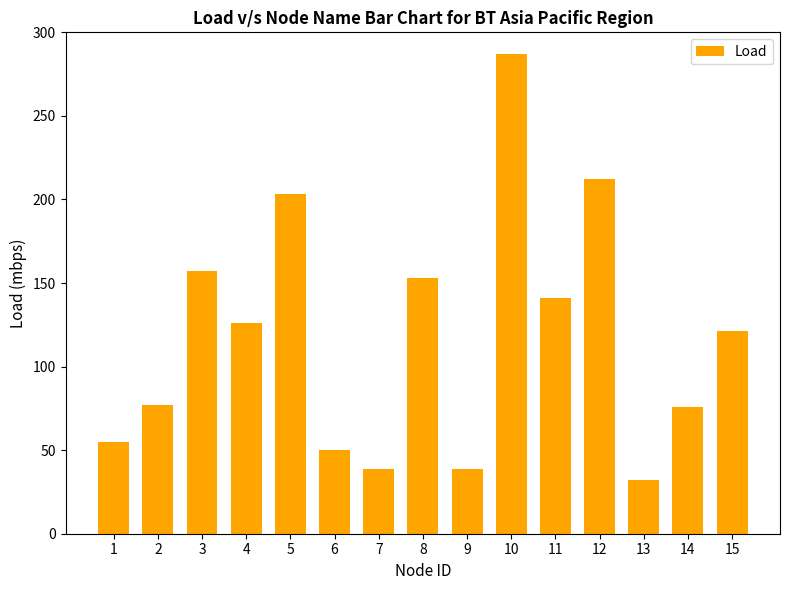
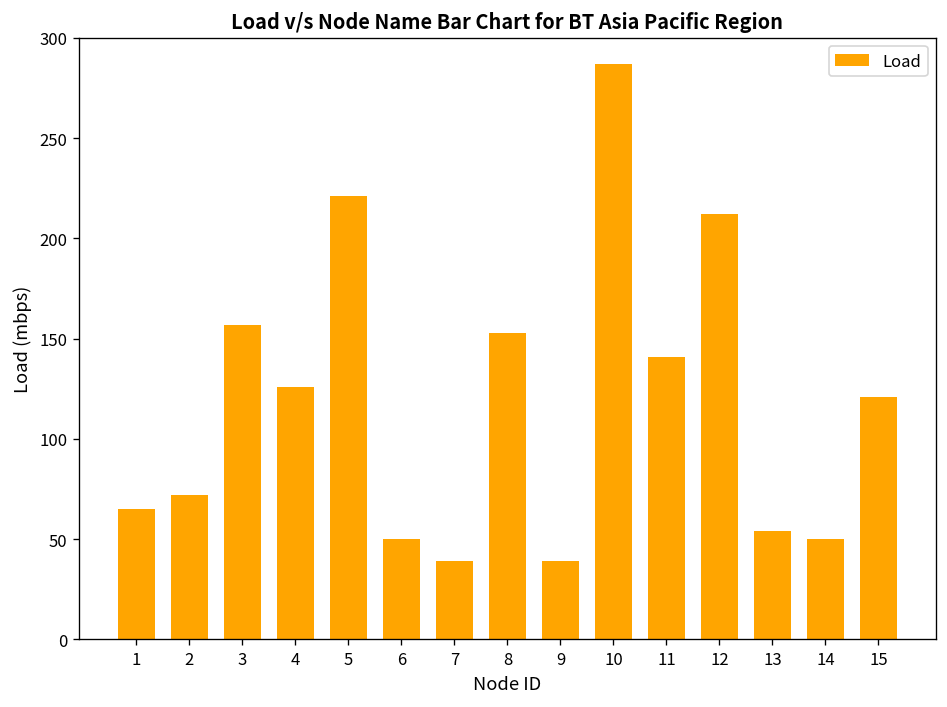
1: 55 -> 65
2: 77 -> 72
5: 203 -> 221
13: 32 -> 54
14: 76 -> 50
